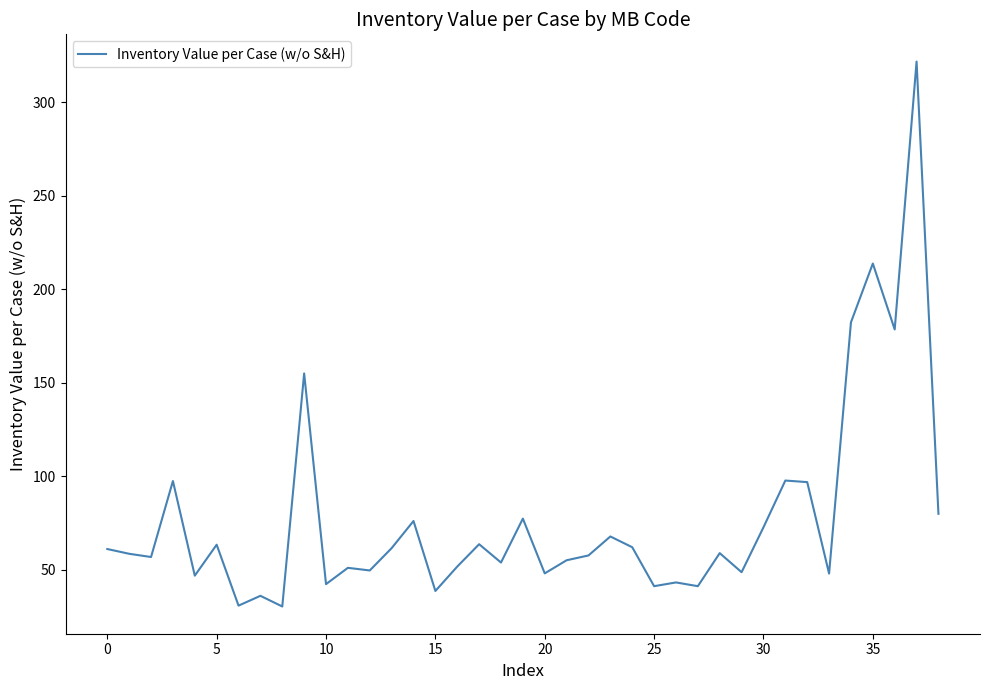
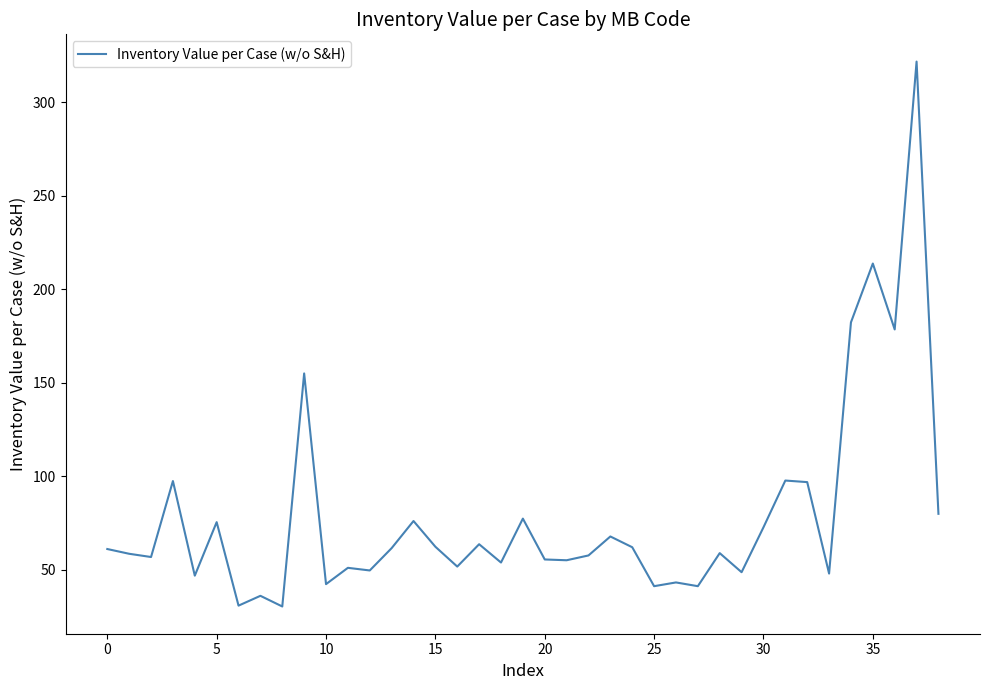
5: 63 -> 75
15: 39 -> 62
20: 48 -> 56
